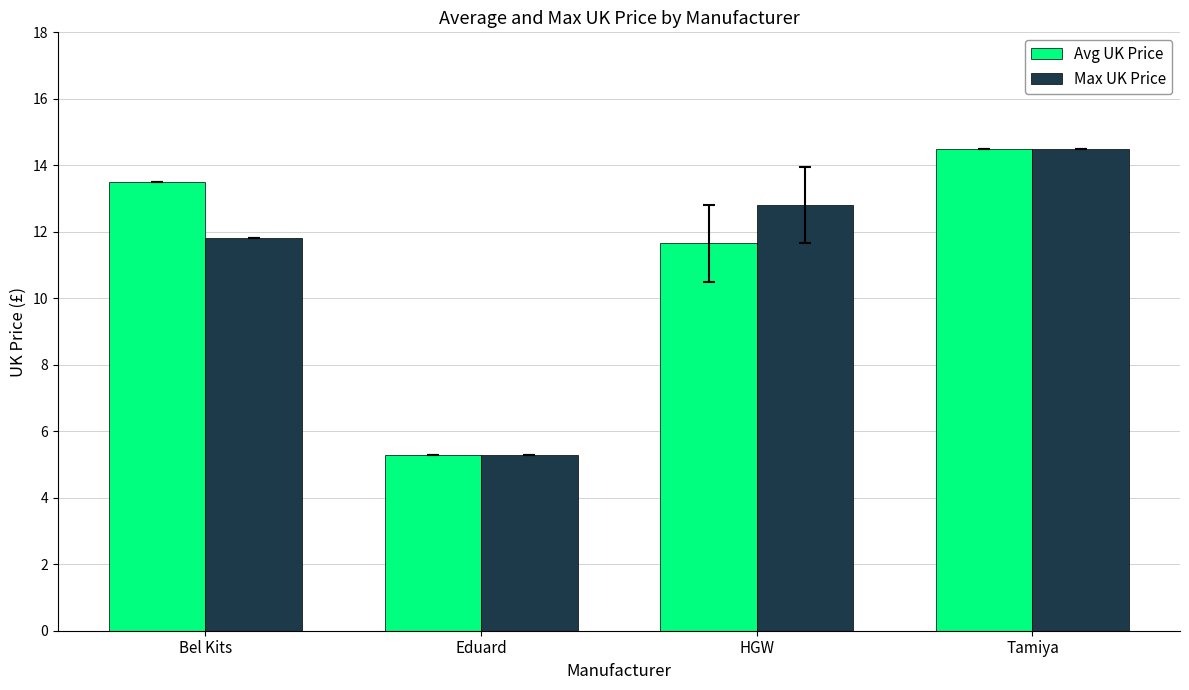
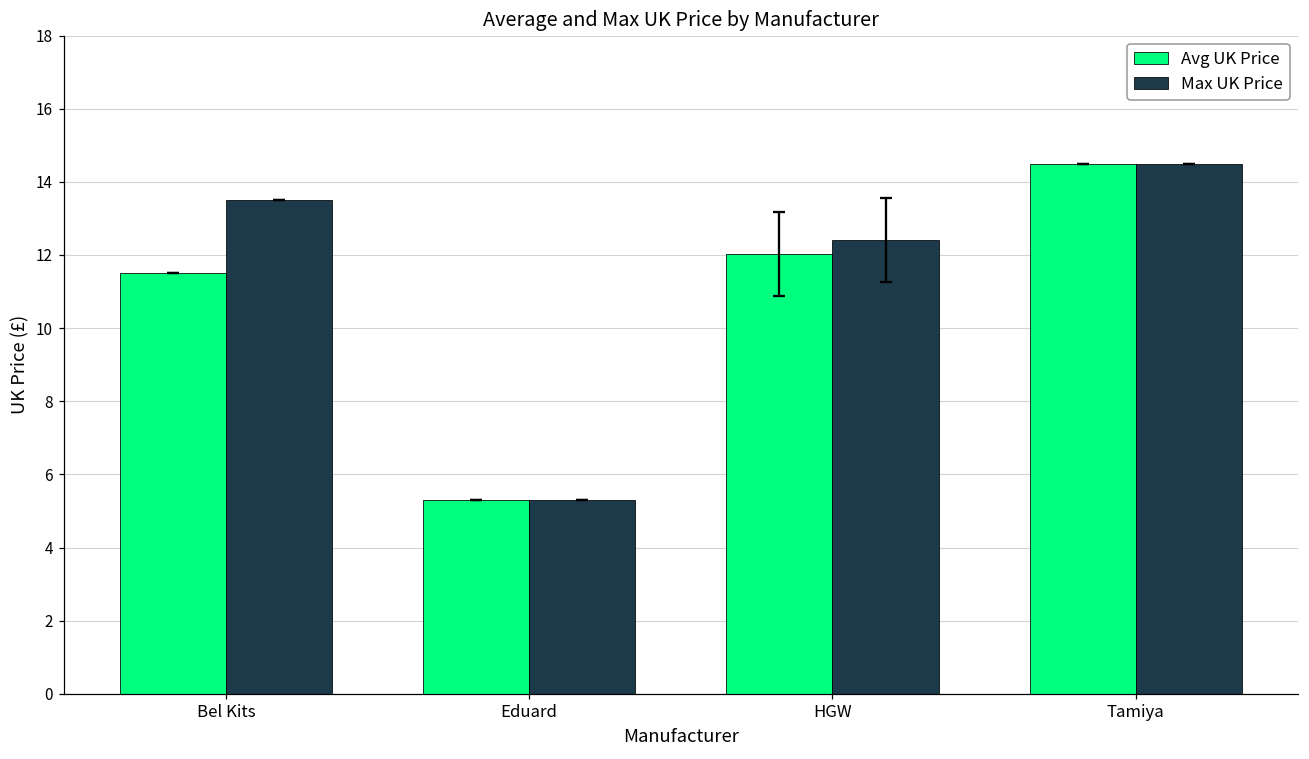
Avg UK Price, Bel Kits: 13.5 -> 11.5
Max UK Price, Bel Kits: 11.8 -> 13.5
Avg UK Price, HGW: 11.7 -> 12.0
Max UK Price, HGW: 12.8 -> 12.4
